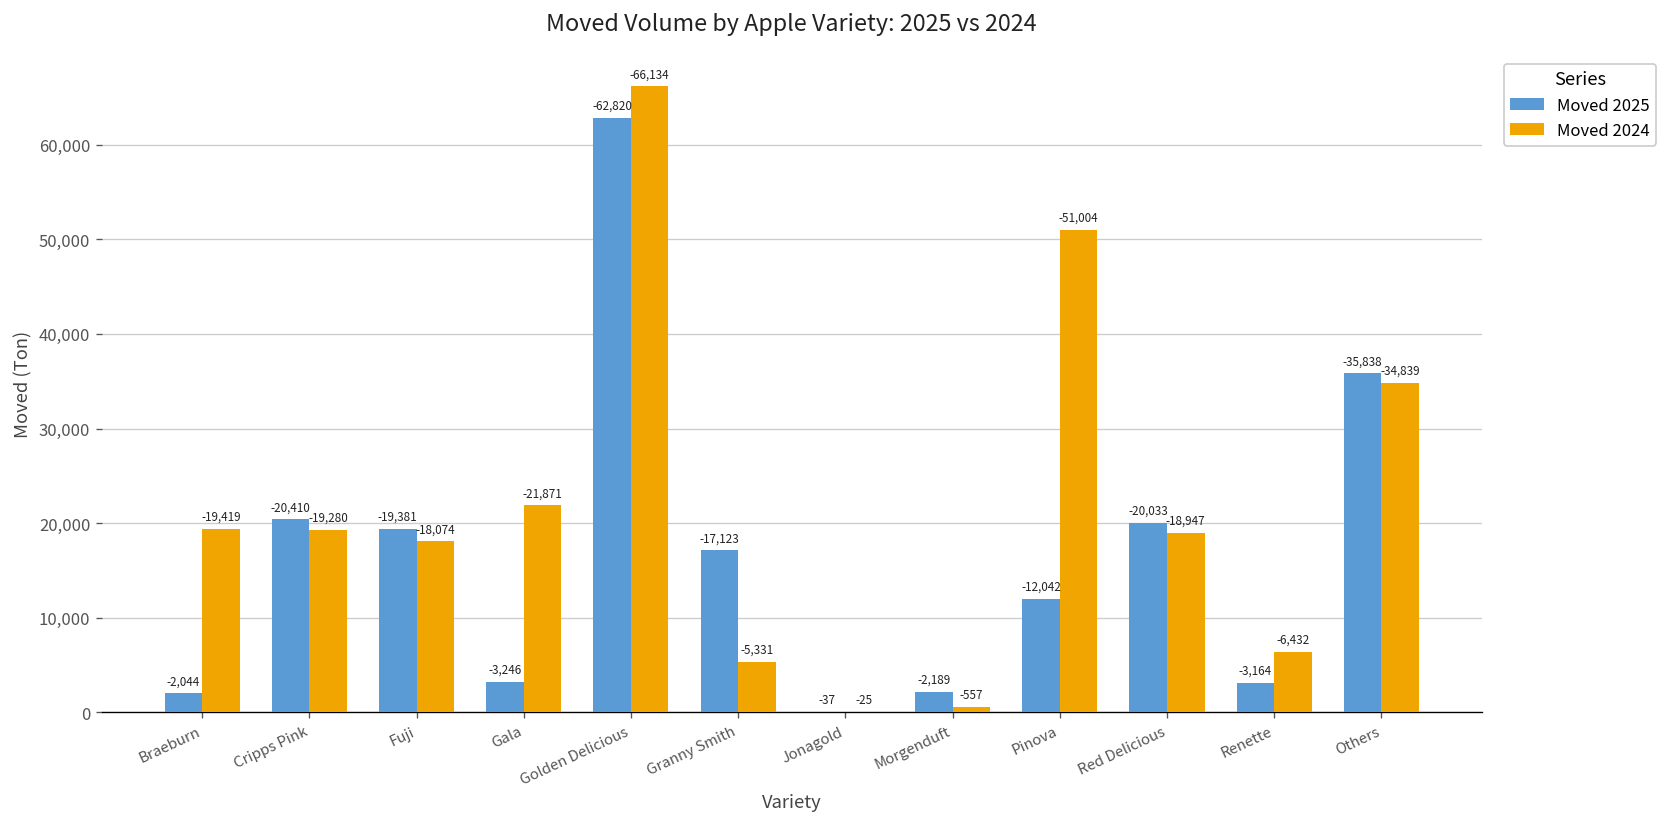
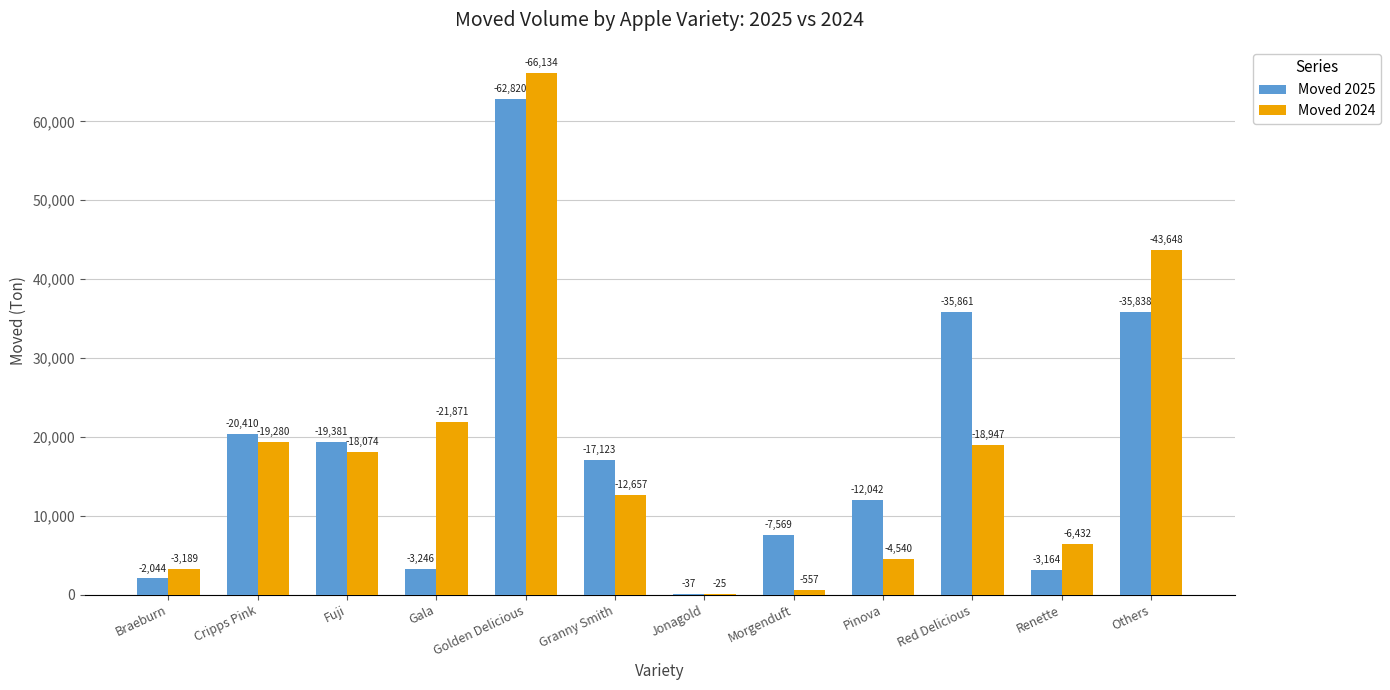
Moved 2024, Braeburn: -19,419 -> -3,189
Moved 2024, Granny Smith: -5,331 -> -12,657
Moved 2025, Morgenduft: -2,189 -> -7,569
Moved 2024, Pinova: -51,004 -> -4,540
Moved 2025, Red Delicious: -20,033 -> -35,861
Moved 2024, Others: -34,839 -> -43,648
